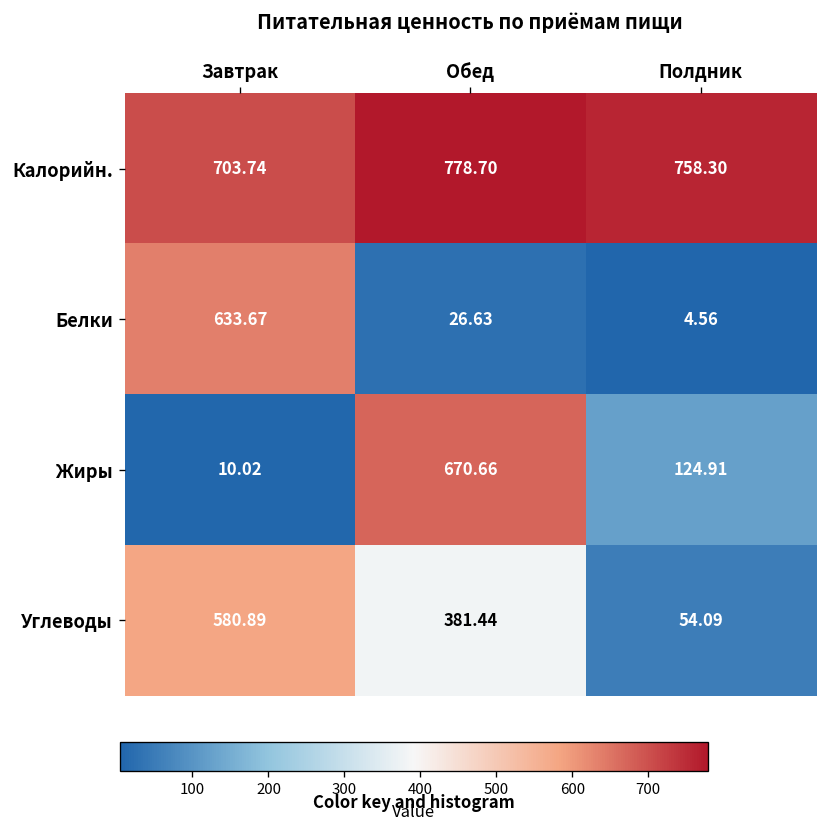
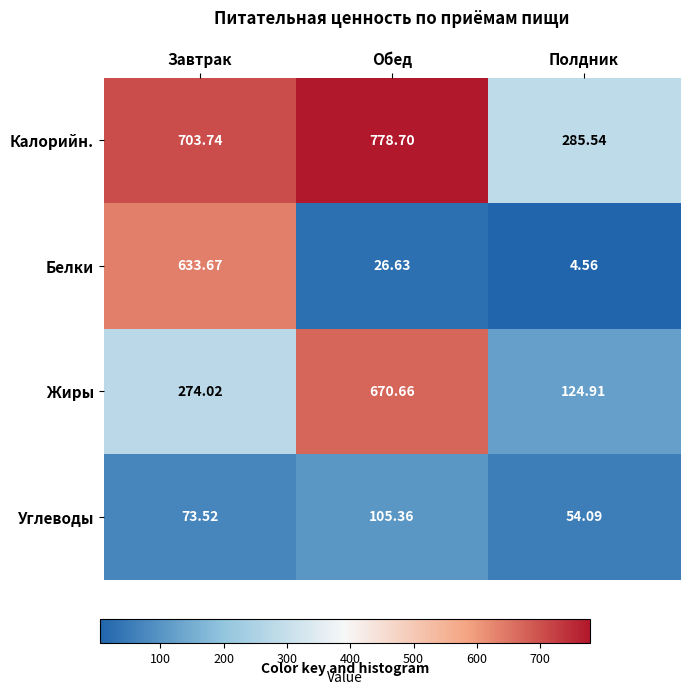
Калорийн., Полдник: 758.30 -> 285.54
Жиры, Завтрак: 10.02 -> 274.02
Углеводы, Завтрак: 580.89 -> 73.52
Углеводы, Обед: 381.44 -> 105.36
